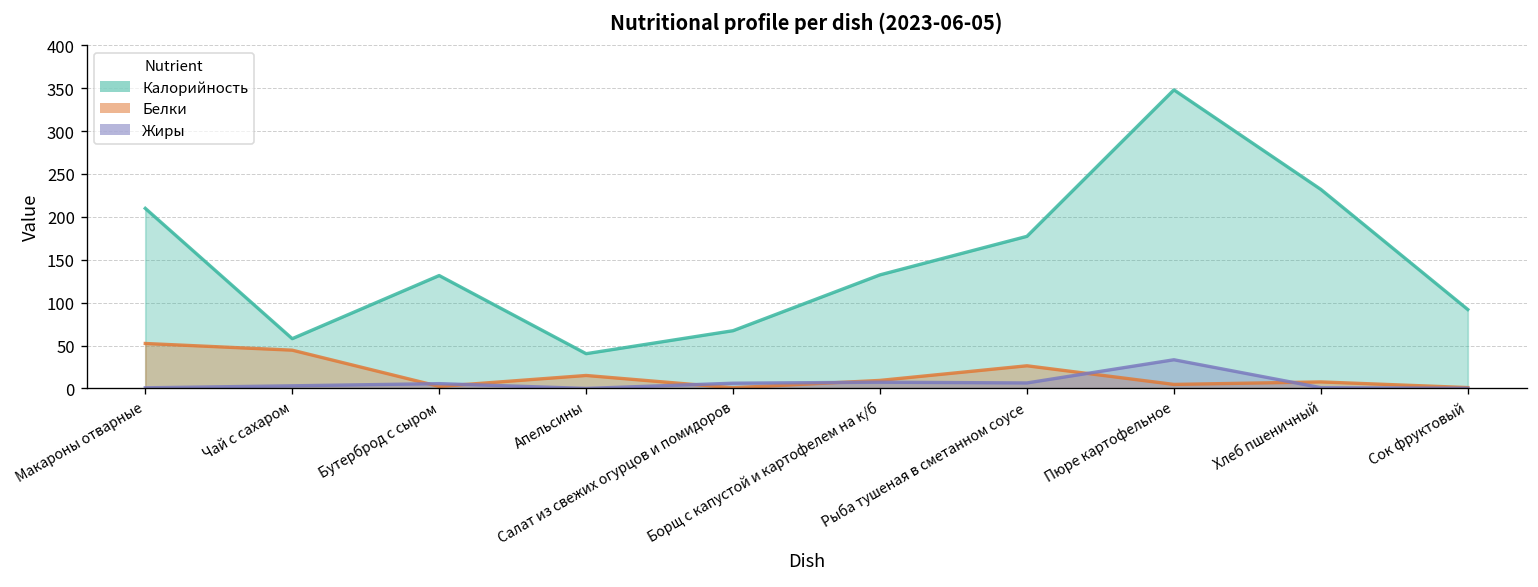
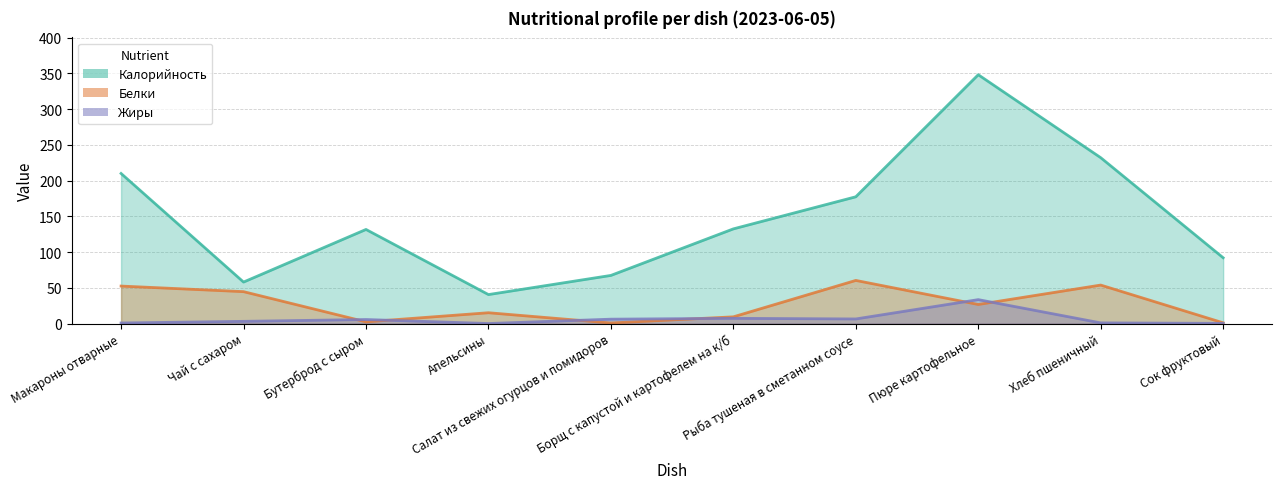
Белки, Рыба тушеная в сметанном соусе: 30 -> 60
Белки, Пюре картофельное: 0 -> 30
Белки, Хлеб пшеничный: 10 -> 50
